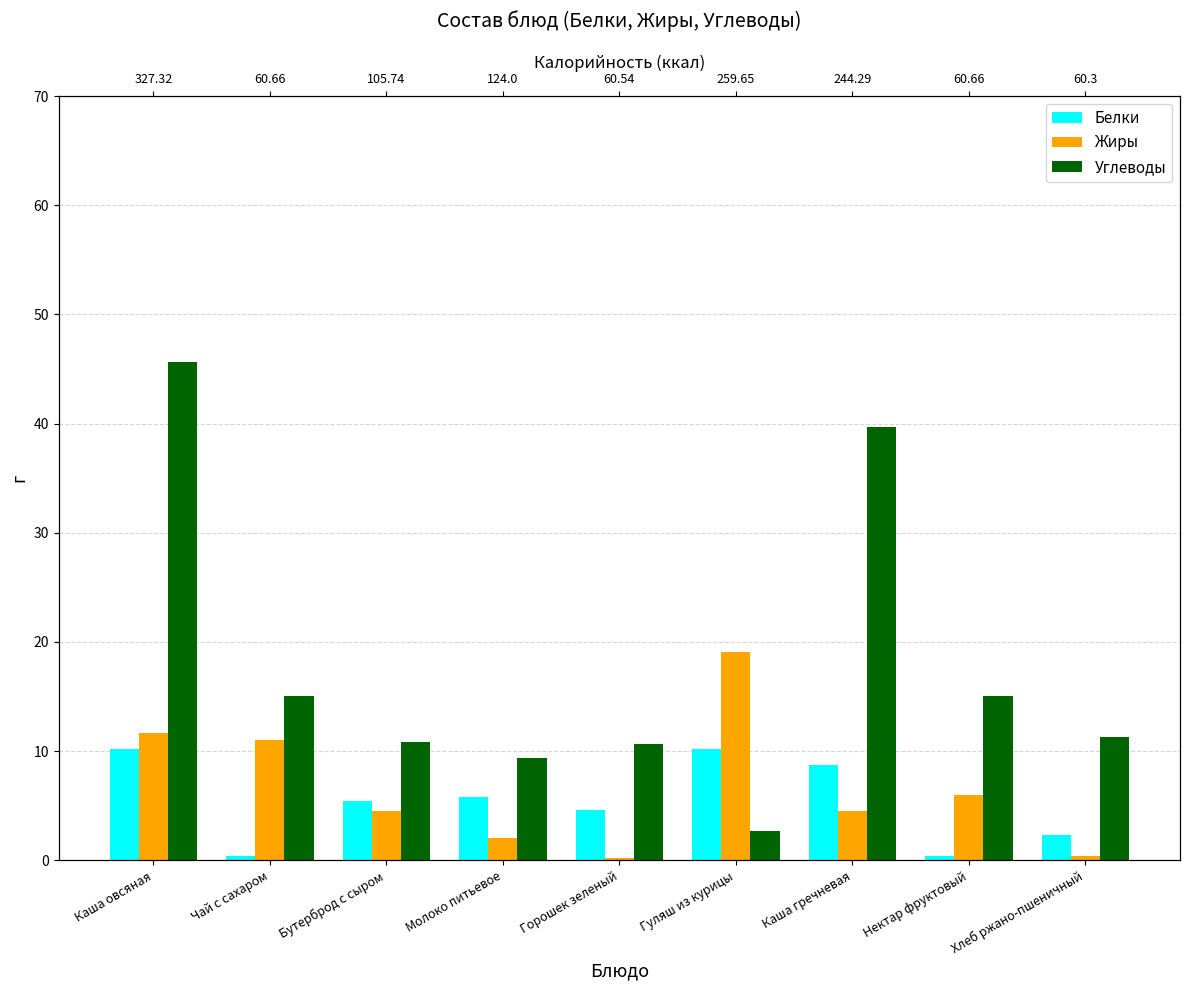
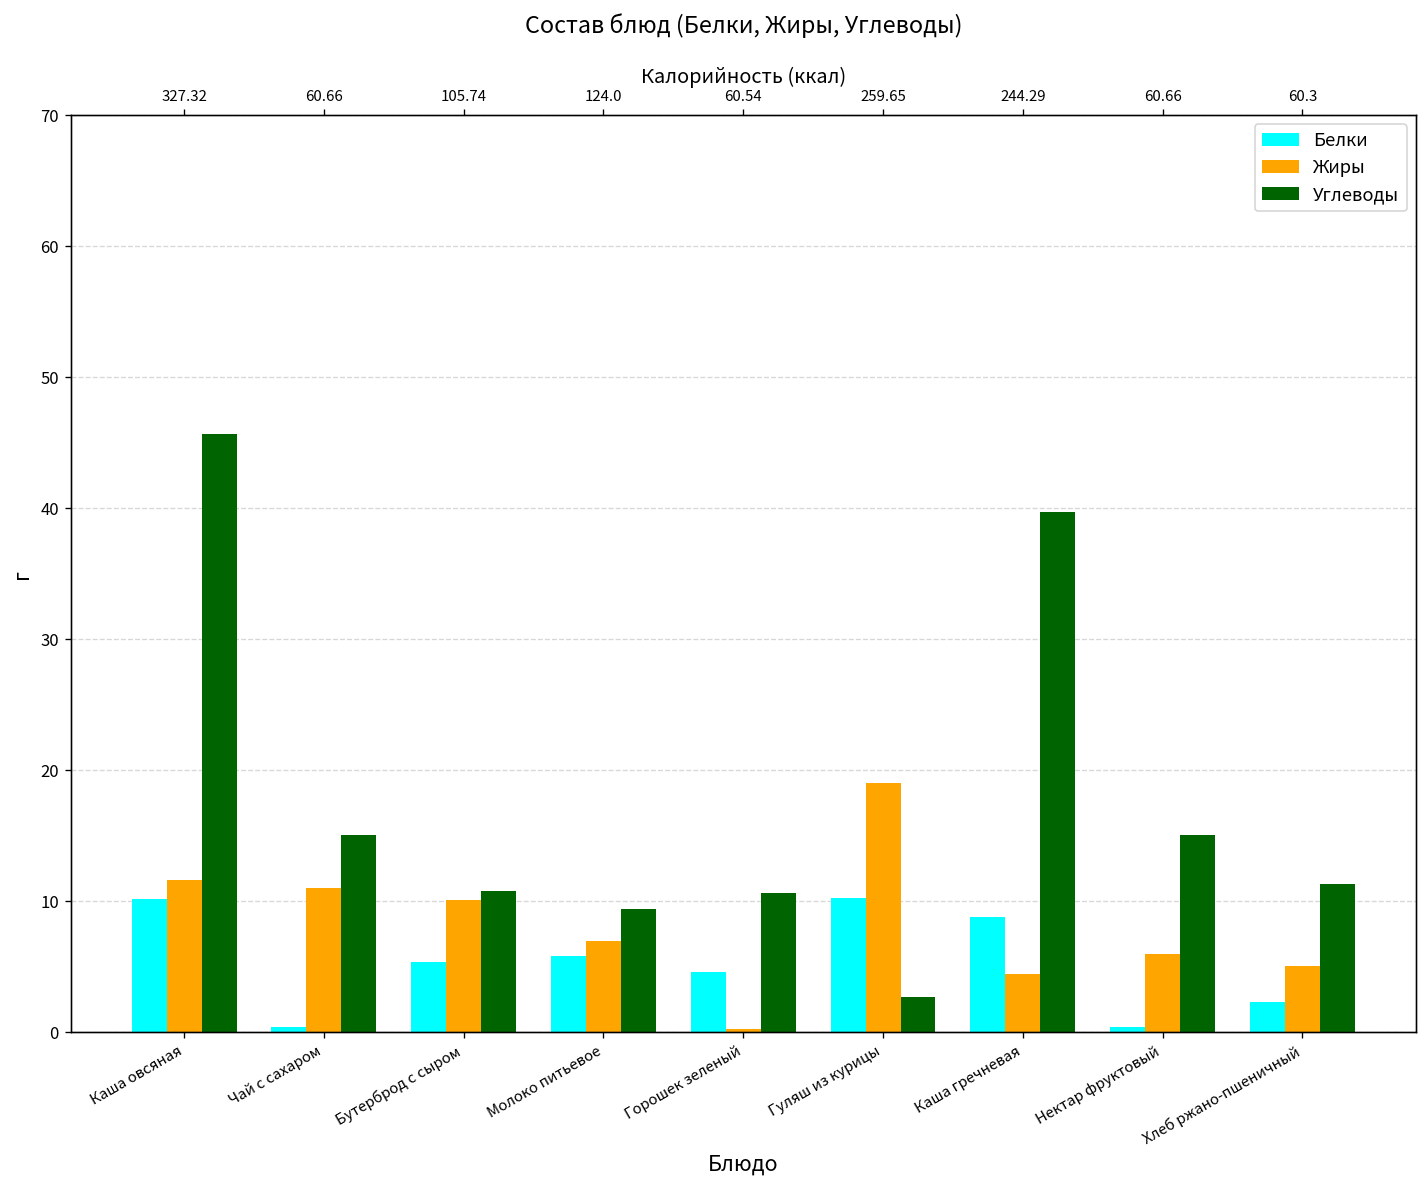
Жиры, Бутерброд с сыром: 4.6 -> 10.1
Жиры, Молоко питьевое: 2 -> 7
Жиры, Хлеб ржано-пшеничный: 0.4 -> 5.1
